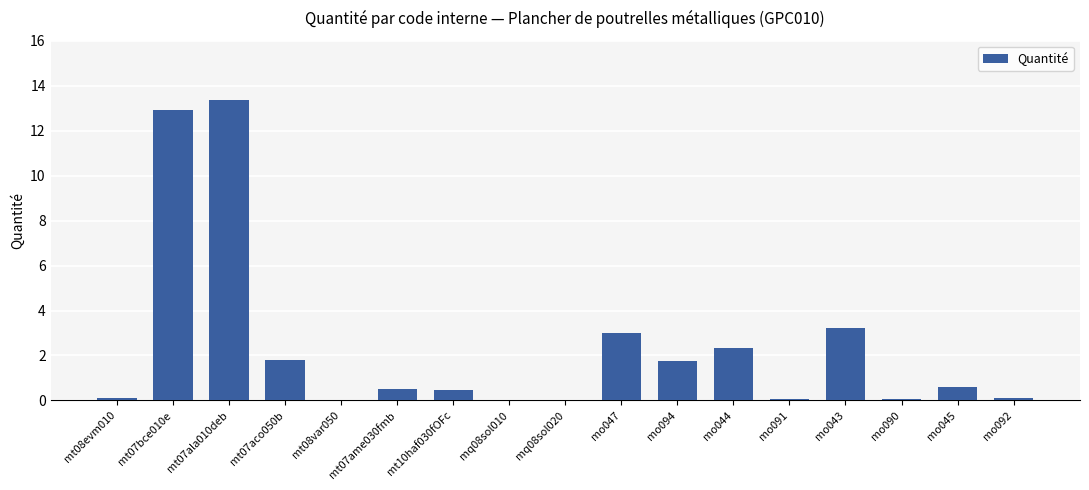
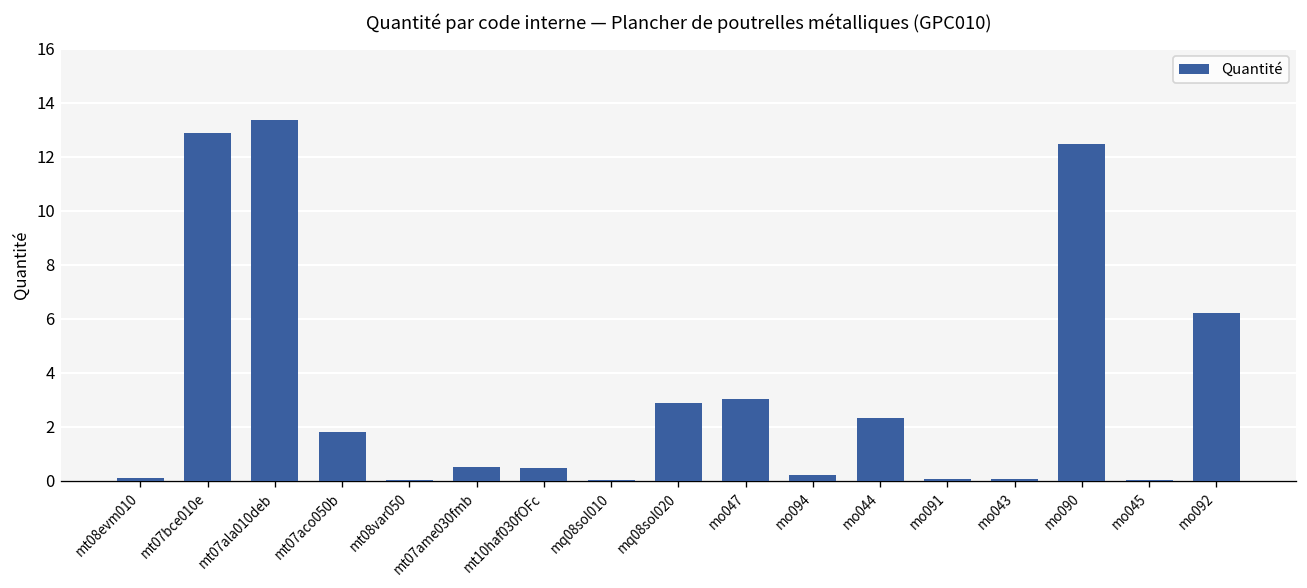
mq08sol020: 0.0 -> 2.9
mo094: 1.8 -> 0.2
mo043: 3.2 -> 0.0
mo090: 0.0 -> 12.5
mo045: 0.6 -> 0.0
mo092: 0.1 -> 6.2
